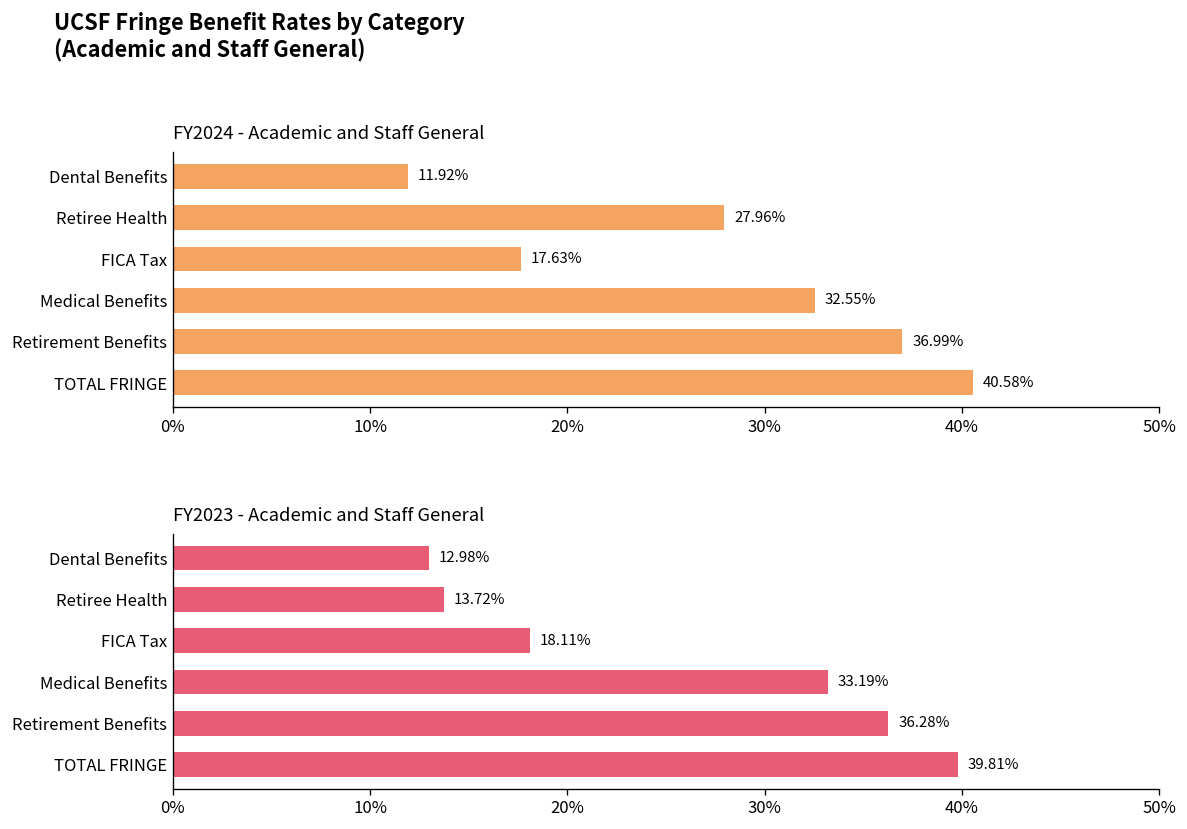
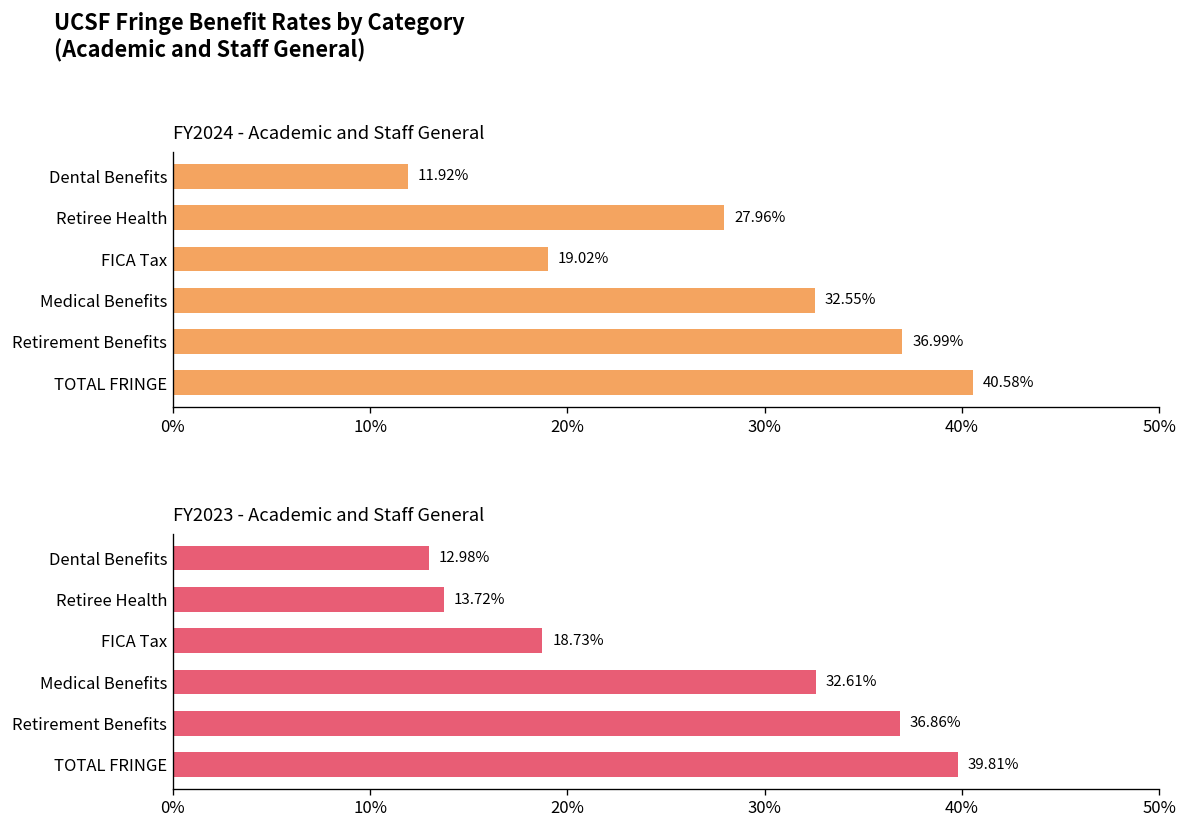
FY2024 - Academic and Staff General, FICA Tax: 17.63% -> 19.02%
FY2023 - Academic and Staff General, FICA Tax: 18.11% -> 18.73%
FY2023 - Academic and Staff General, Medical Benefits: 33.19% -> 32.61%
FY2023 - Academic and Staff General, Retirement Benefits: 36.28% -> 36.86%
